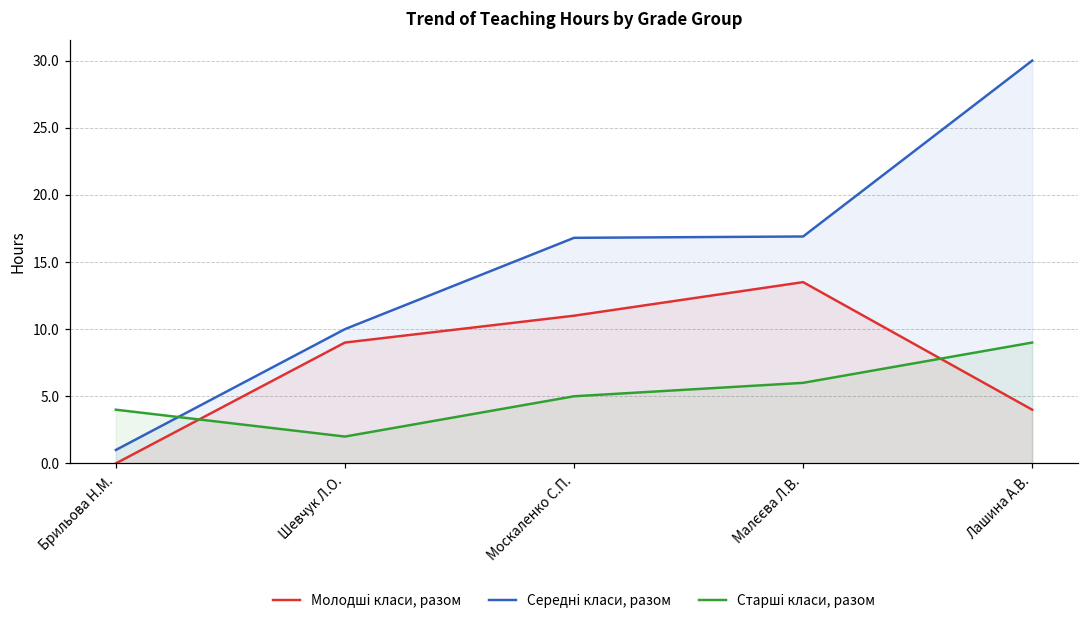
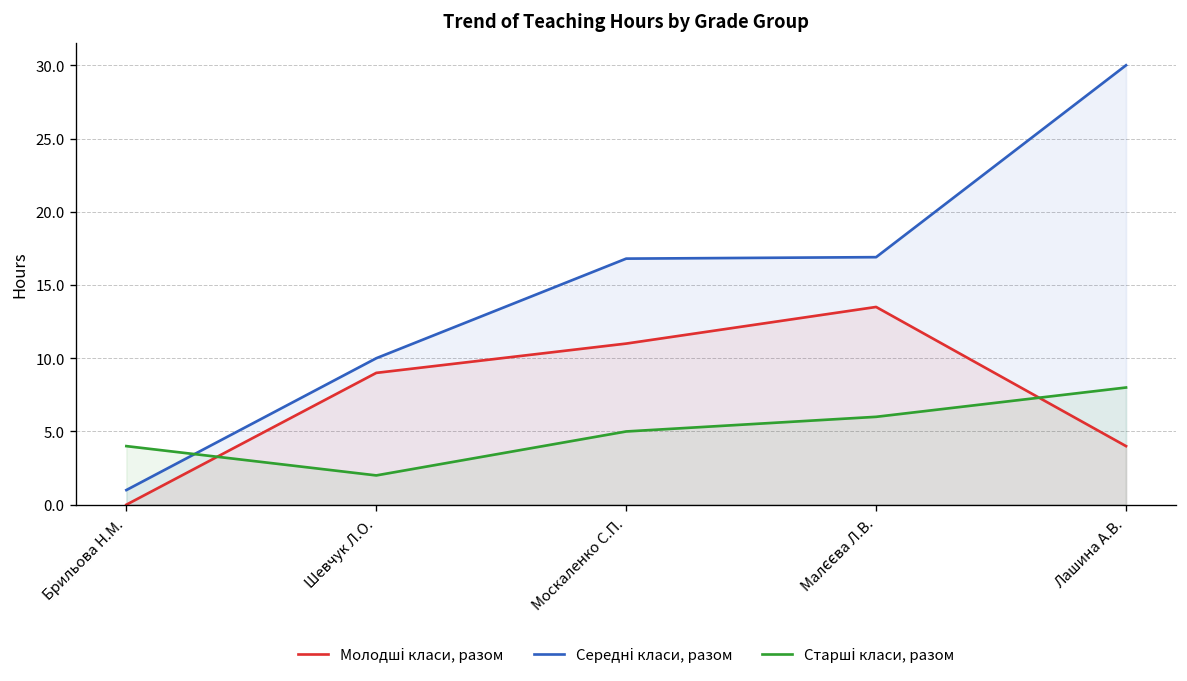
Старші класи, разом, Лашина А.В.: 9 -> 8
